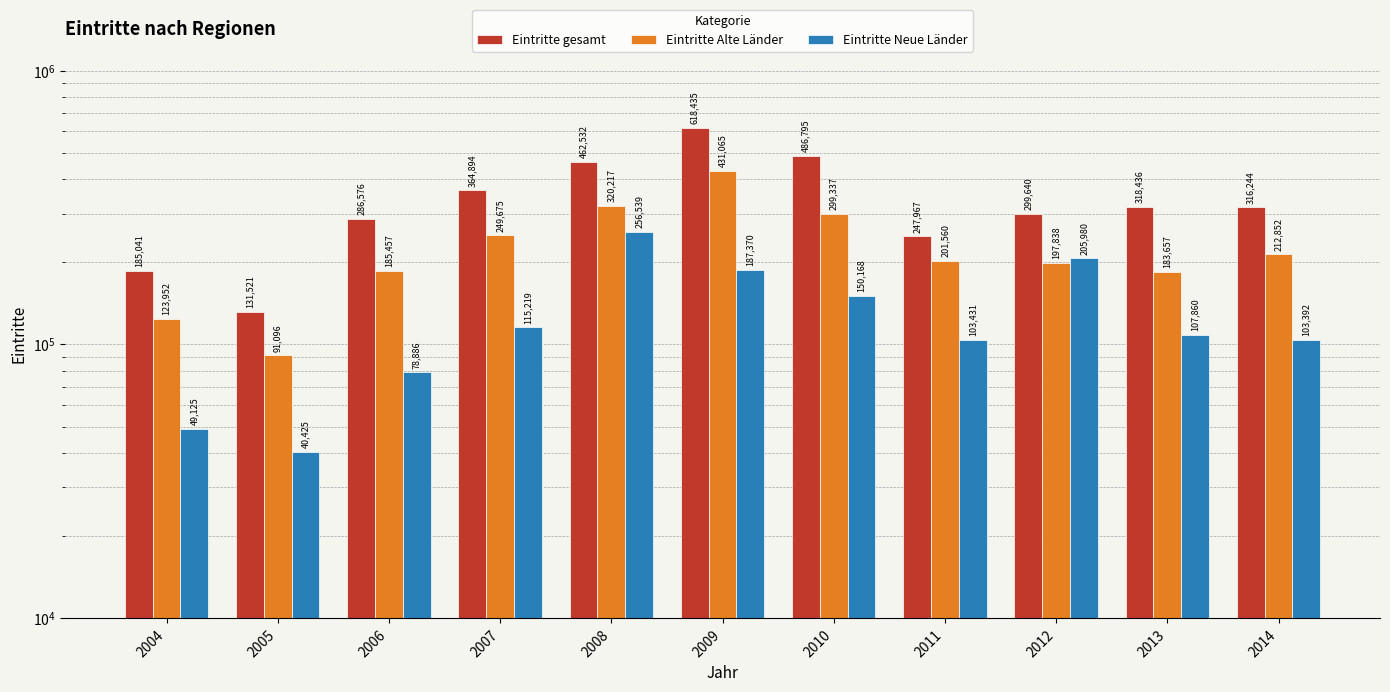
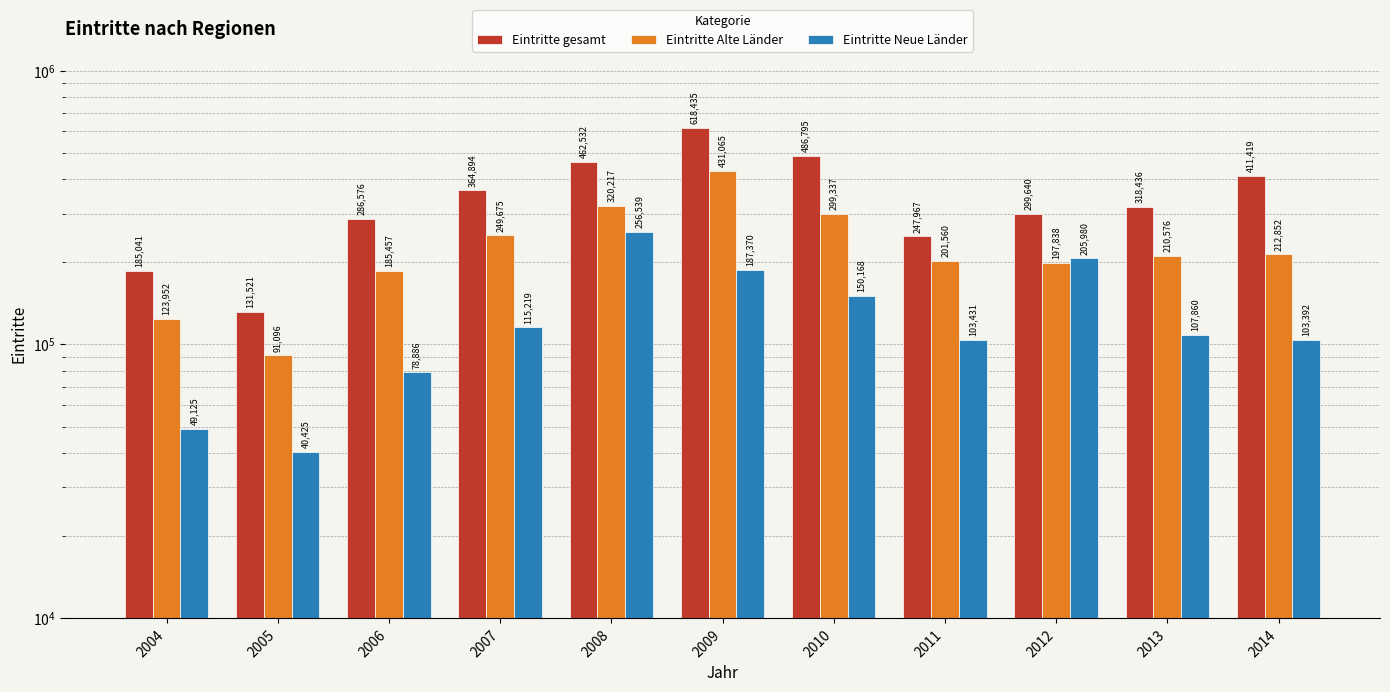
Eintritte Alte Länder, 2013: 183,657 -> 210,576
Eintritte gesamt, 2014: 316,244 -> 411,419
